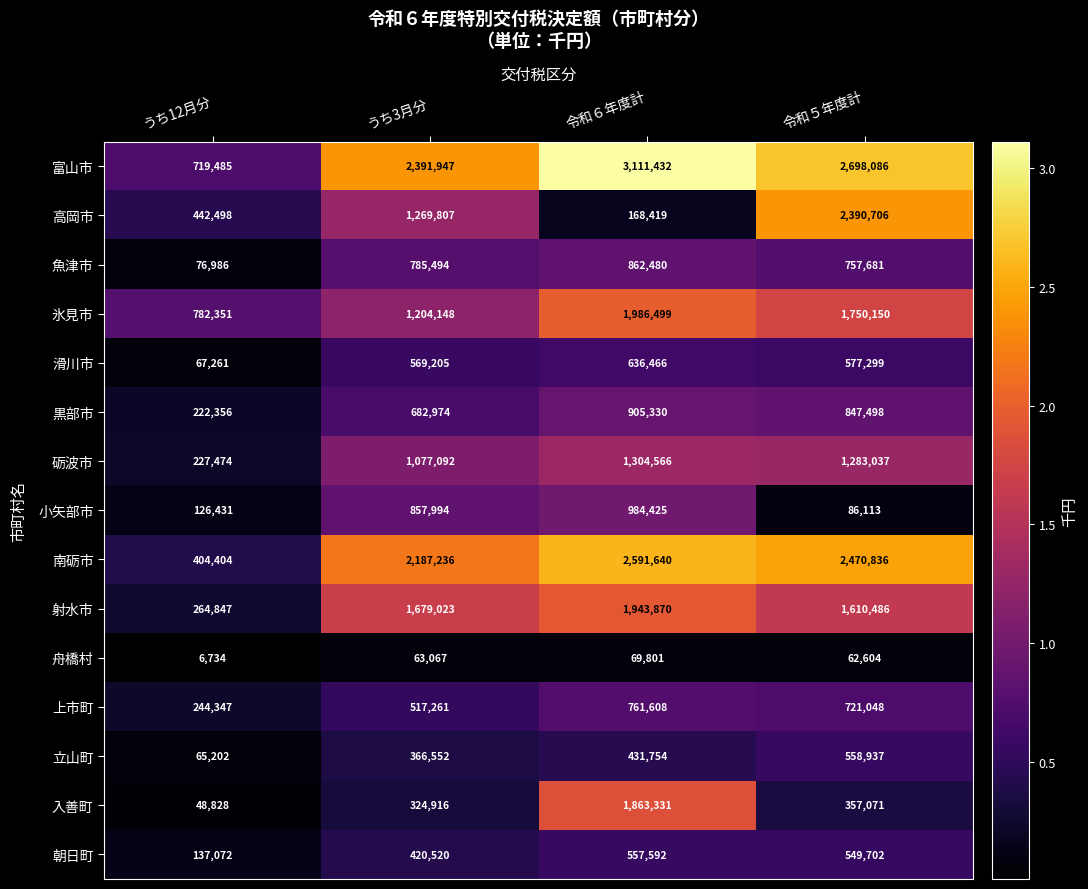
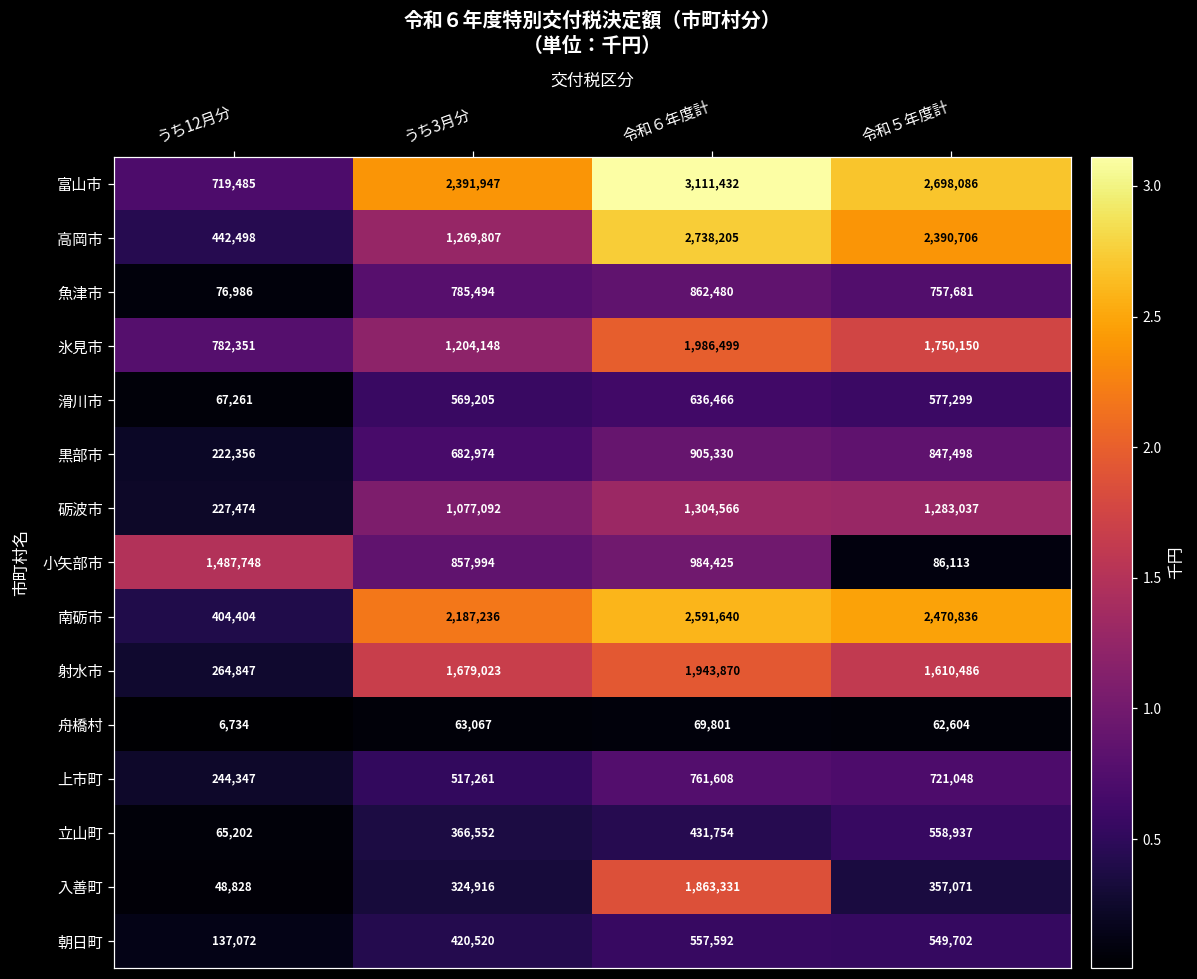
高岡市, 令和６年度計: 168,419 -> 2,738,205
小矢部市, うち12月分: 126,431 -> 1,487,748
